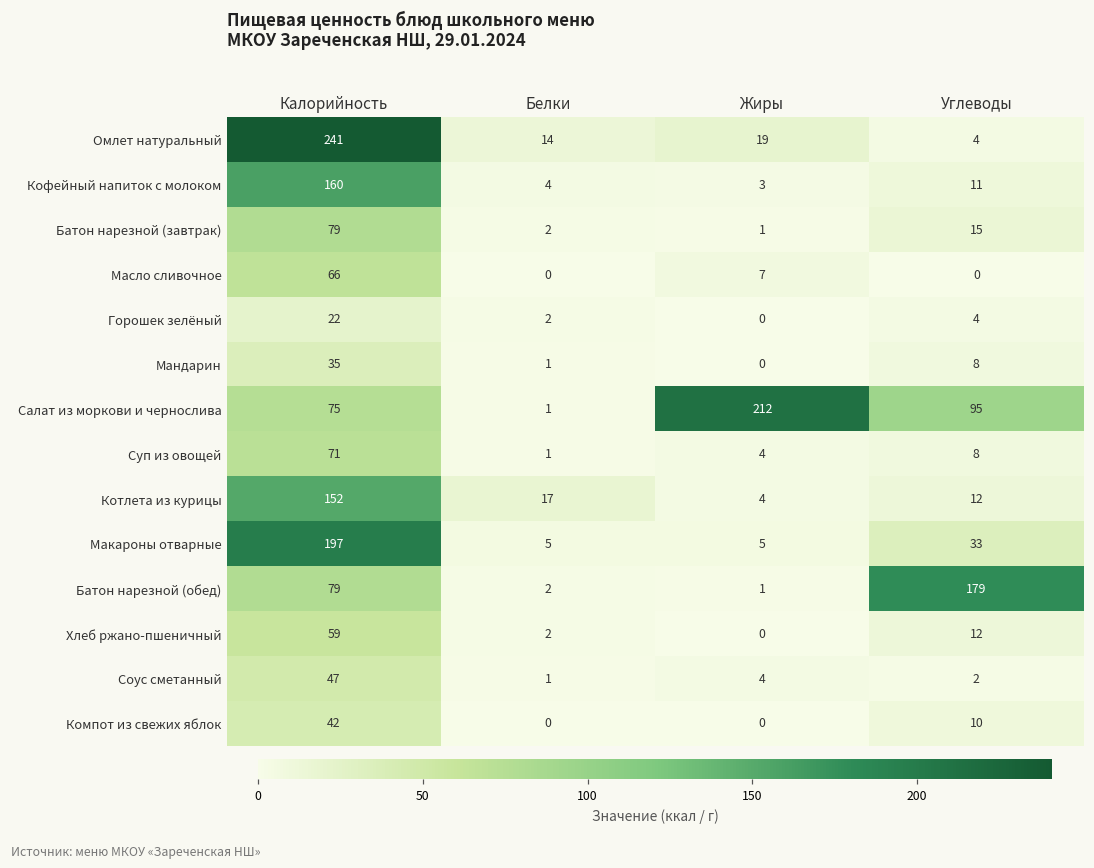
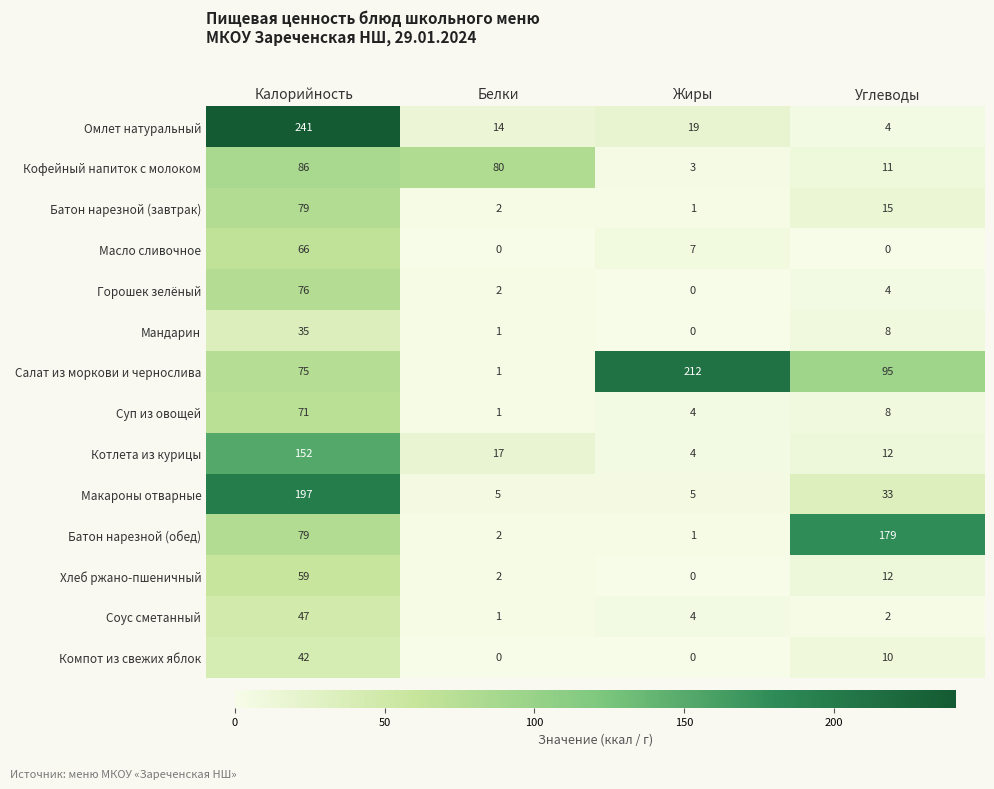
Кофейный напиток с молоком, Калорийность: 160 -> 86
Кофейный напиток с молоком, Белки: 4 -> 80
Горошек зелёный, Калорийность: 22 -> 76
